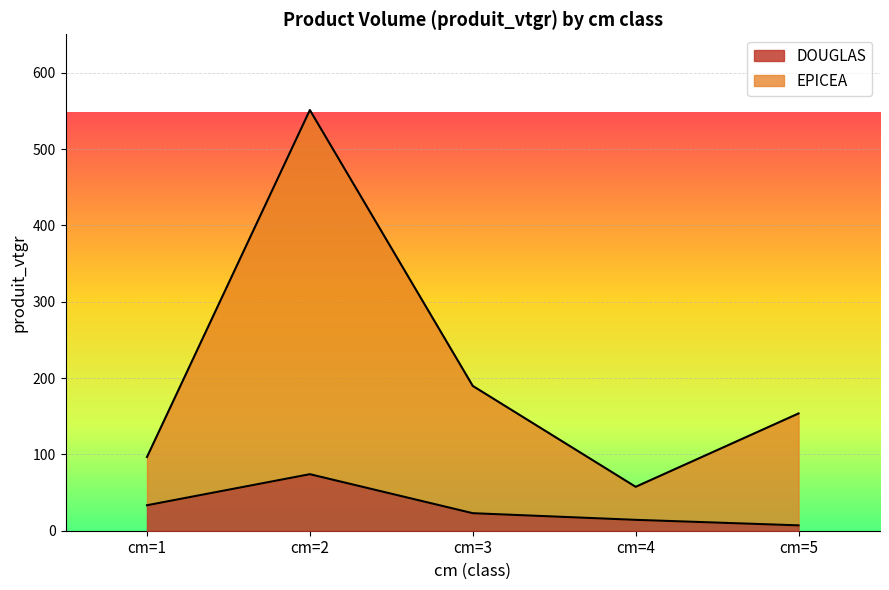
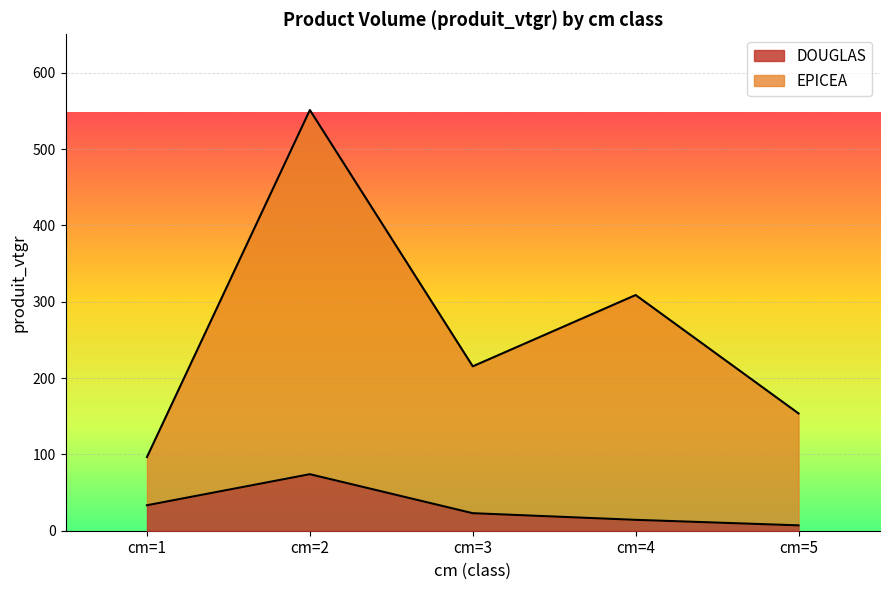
EPICEA, cm=3: 170 -> 190
EPICEA, cm=4: 40 -> 290
